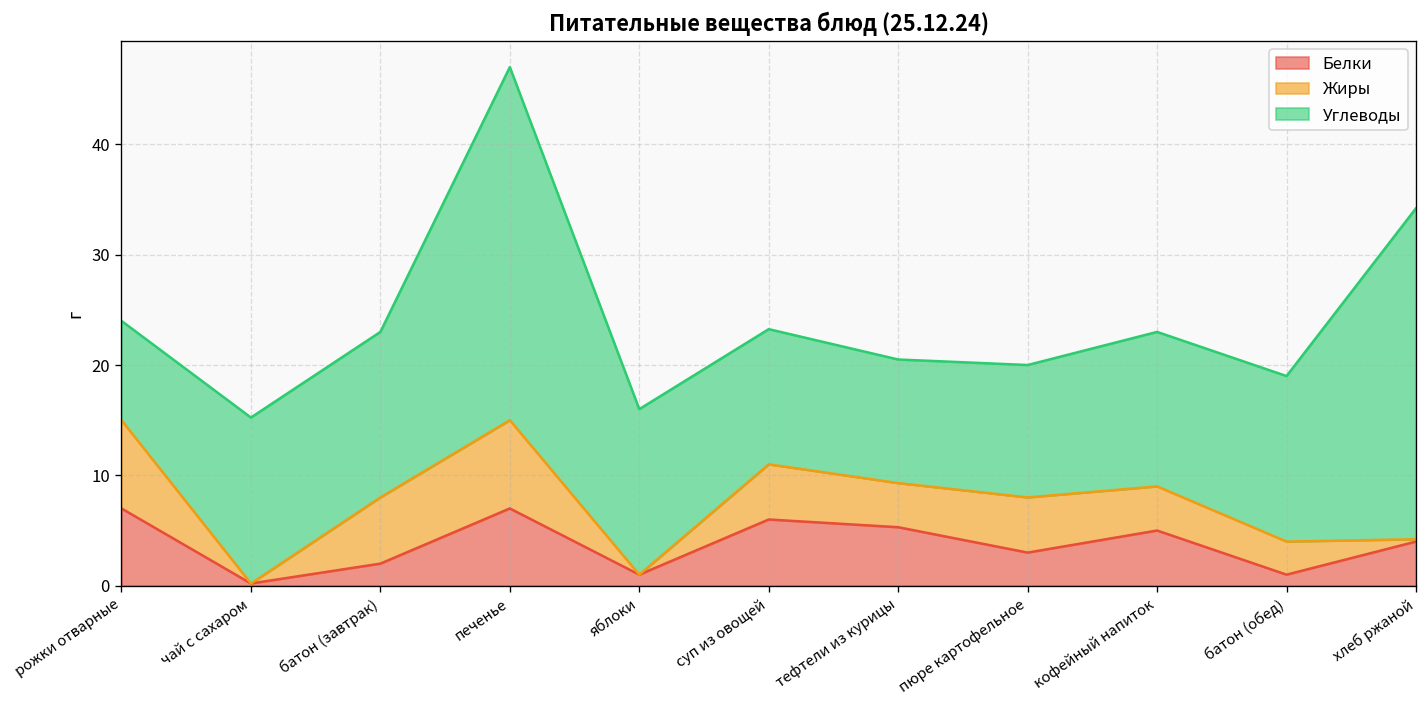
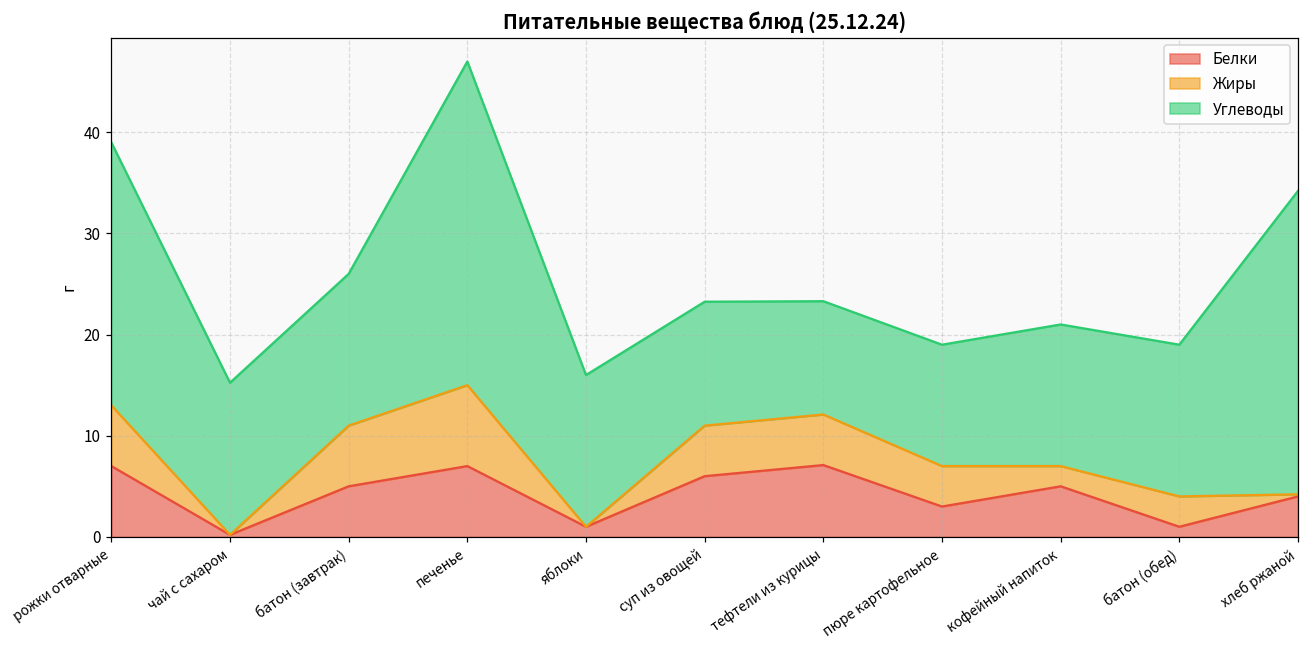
Жиры, рожки отварные: 8 -> 6
Углеводы, рожки отварные: 9 -> 26
Белки, батон (завтрак): 2 -> 5
Белки, тефтели из курицы: 5 -> 7
Жиры, тефтели из курицы: 4 -> 5
Жиры, пюре картофельное: 5 -> 4
Жиры, кофейный напиток: 4 -> 2
